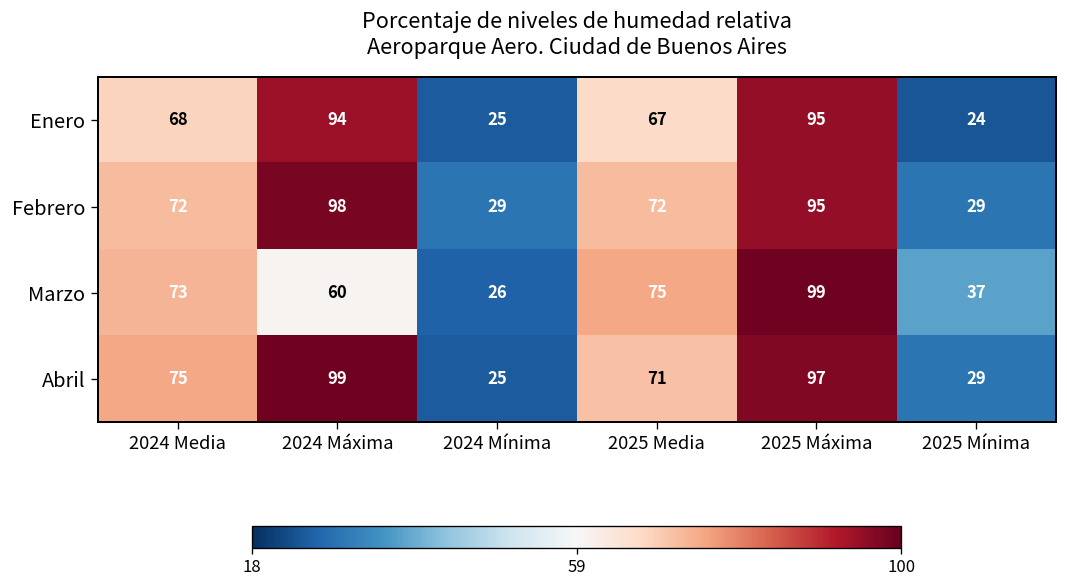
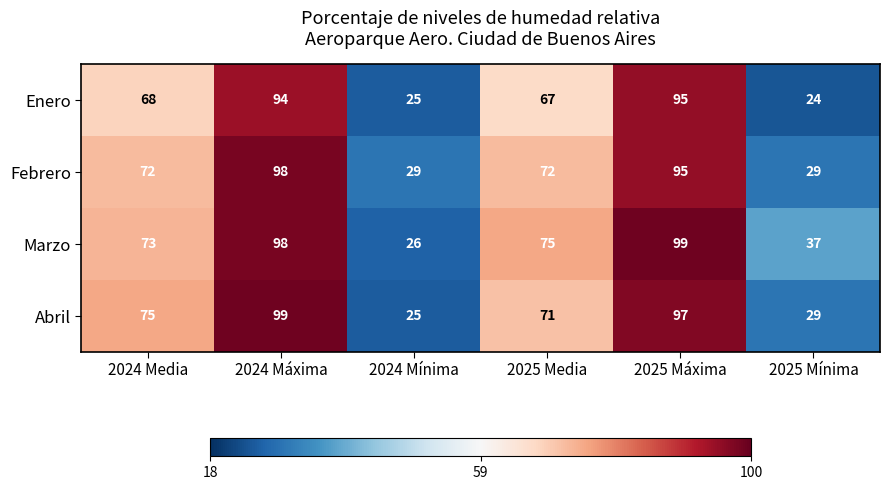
Marzo, 2024 Máxima: 60 -> 98
